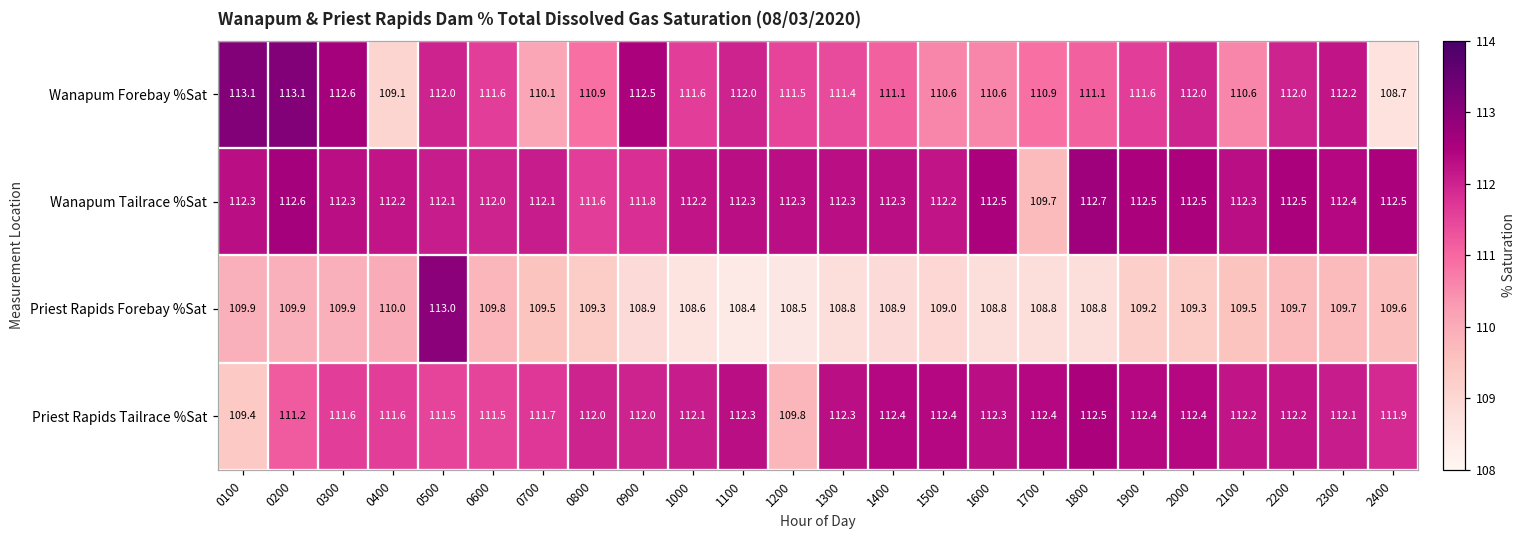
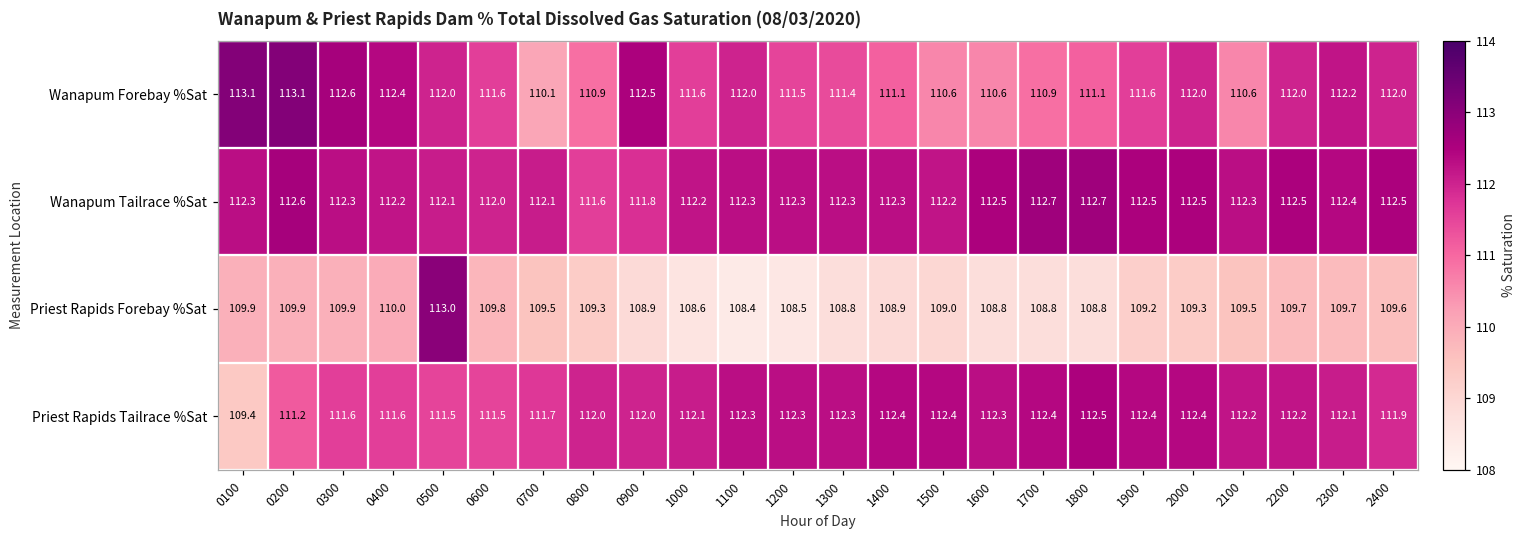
Wanapum Forebay %Sat, 0400: 109.1 -> 112.4
Wanapum Forebay %Sat, 2400: 108.7 -> 112.0
Wanapum Tailrace %Sat, 1700: 109.7 -> 112.7
Priest Rapids Tailrace %Sat, 1200: 109.8 -> 112.3
